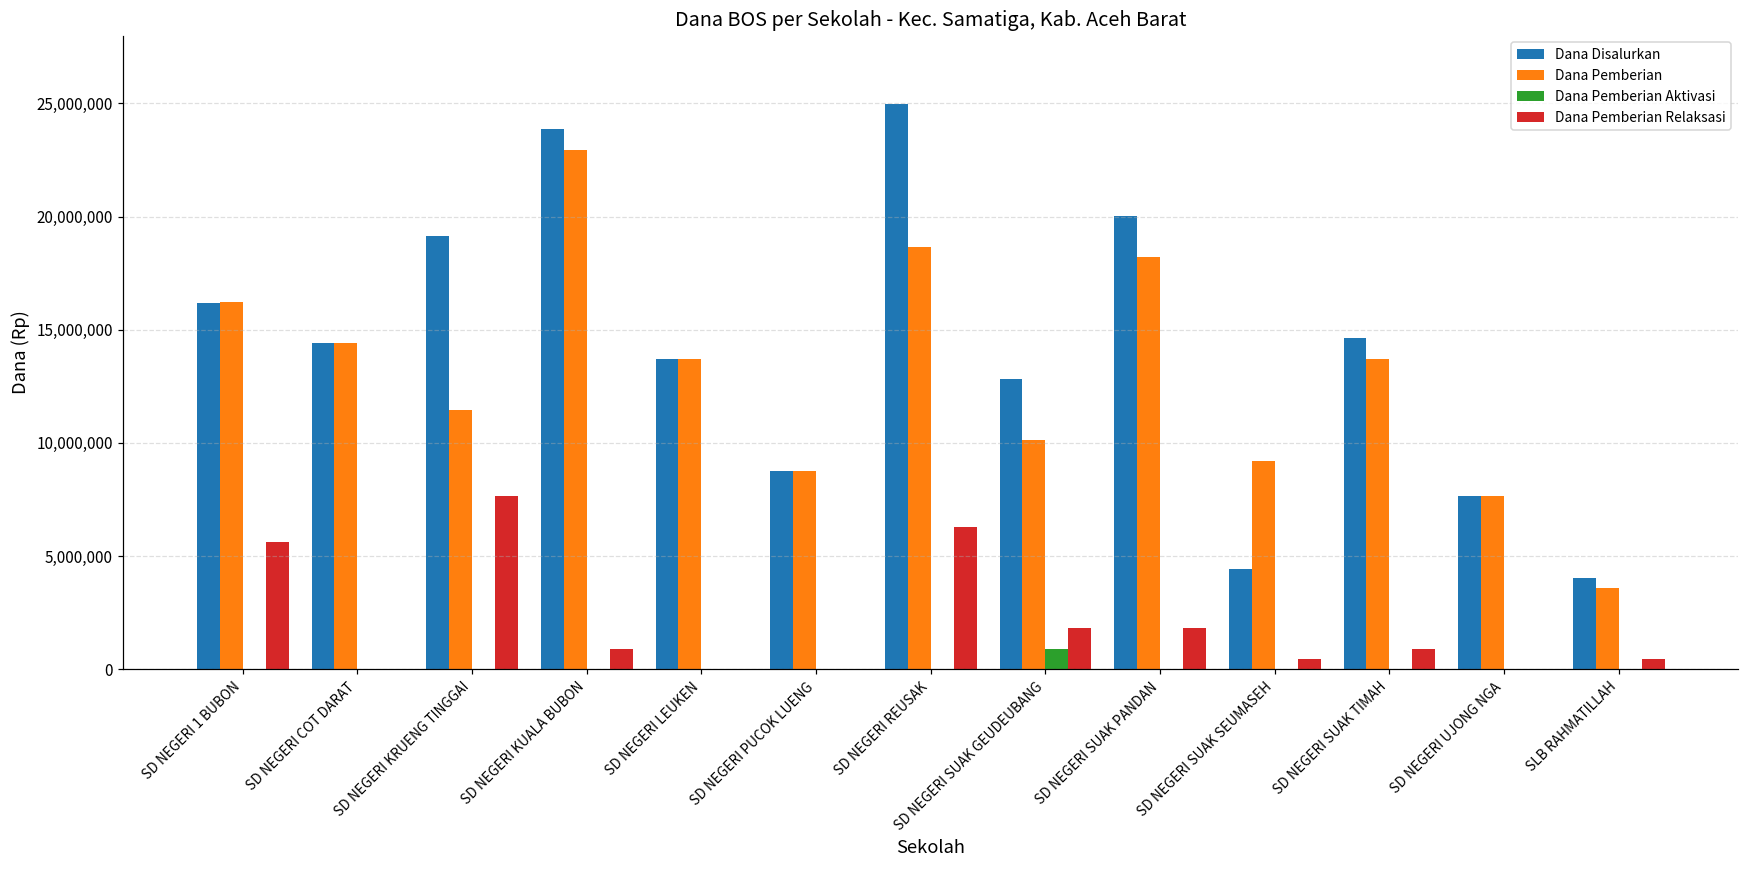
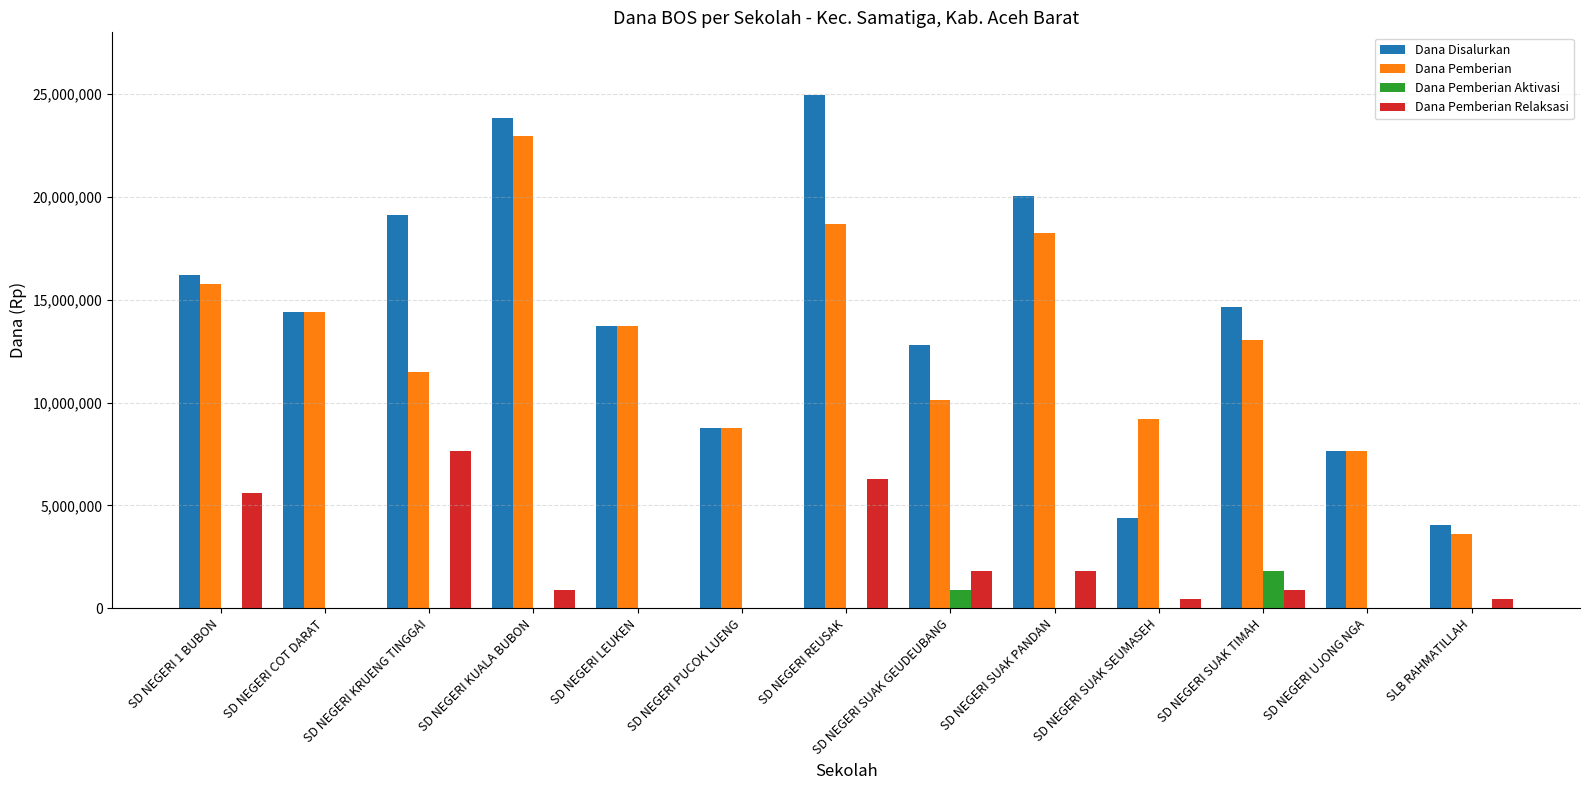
Dana Pemberian, SD NEGERI 1 BUBON: 16,200,000 -> 15,800,000
Dana Pemberian, SD NEGERI SUAK TIMAH: 13,700,000 -> 13,000,000
Dana Pemberian Aktivasi, SD NEGERI SUAK TIMAH: 0 -> 1,800,000
